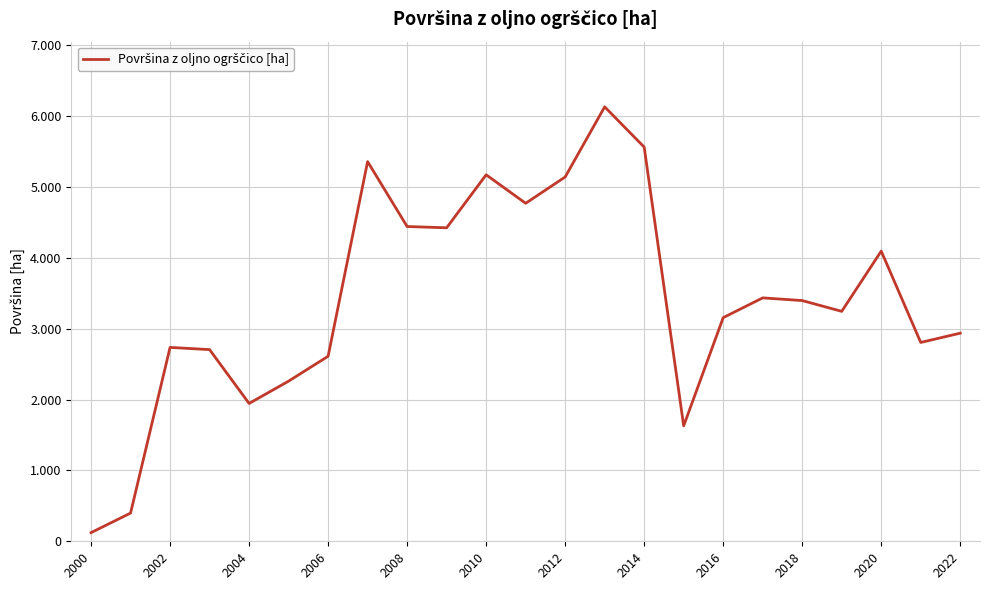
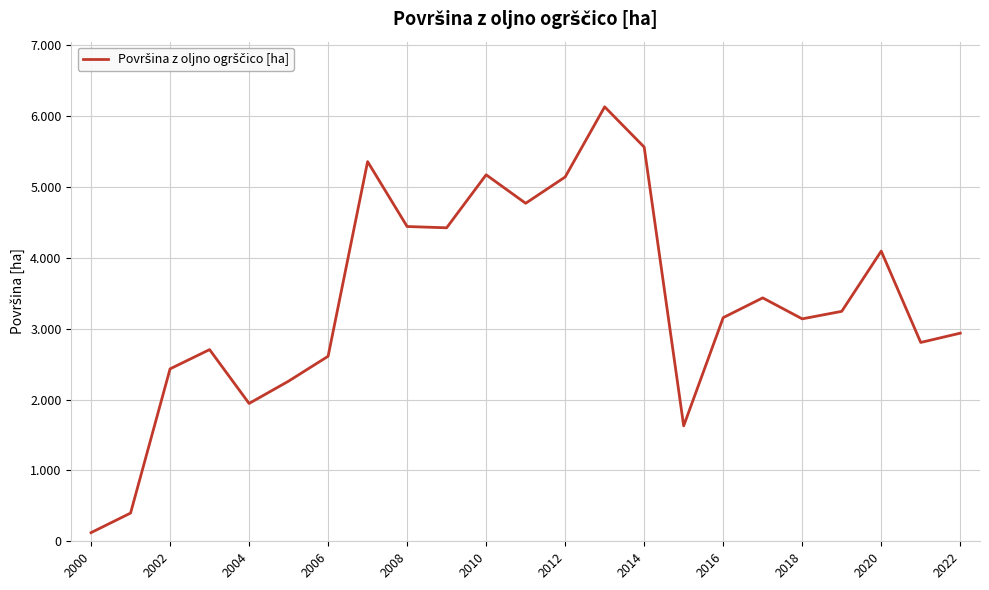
2002: 2.7 -> 2.4
2018: 3.4 -> 3.1
